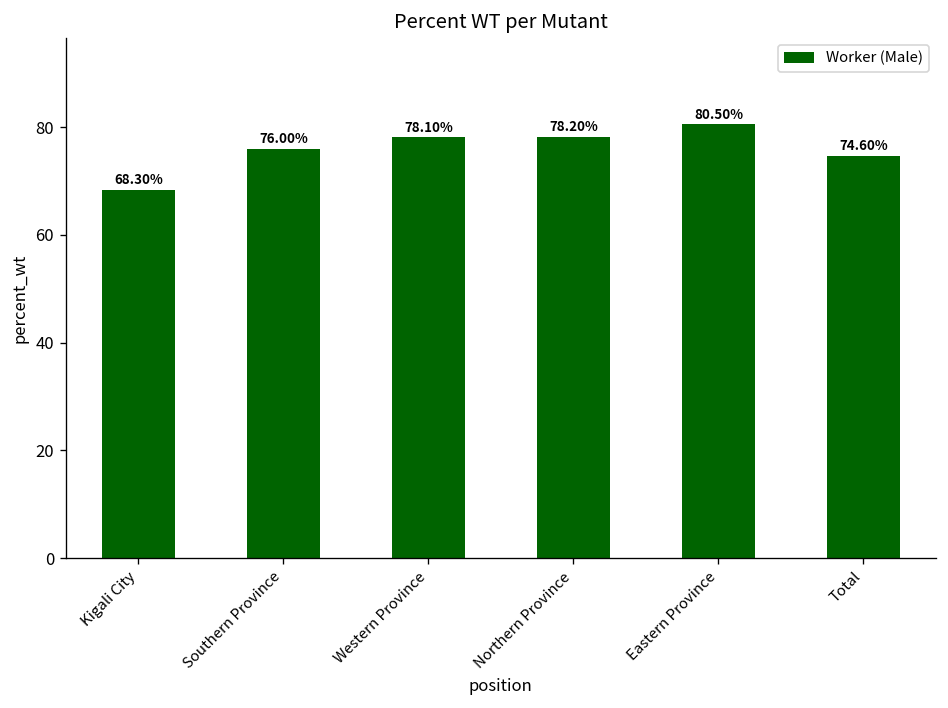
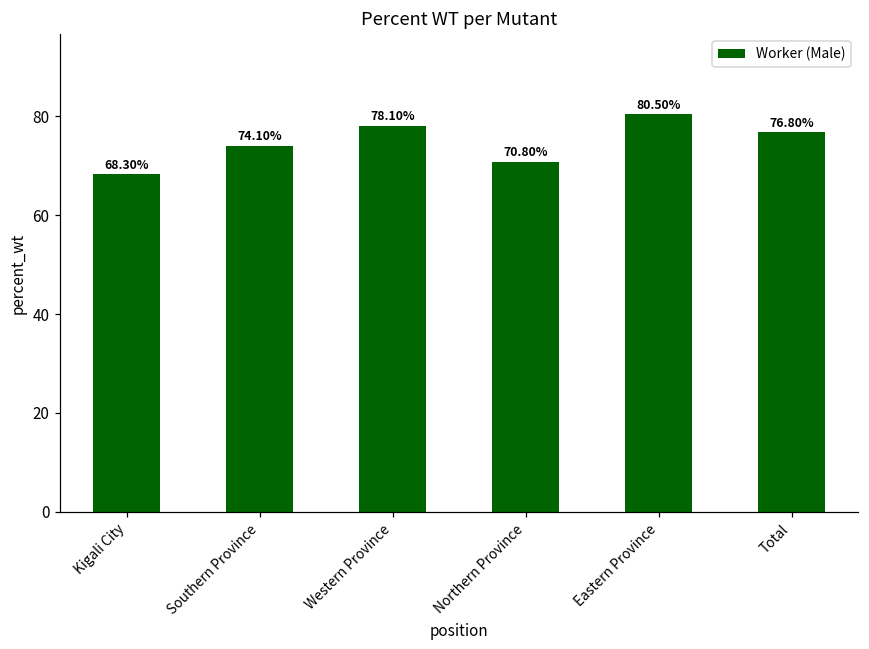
Southern Province: 76.00% -> 74.10%
Northern Province: 78.20% -> 70.80%
Total: 74.60% -> 76.80%
